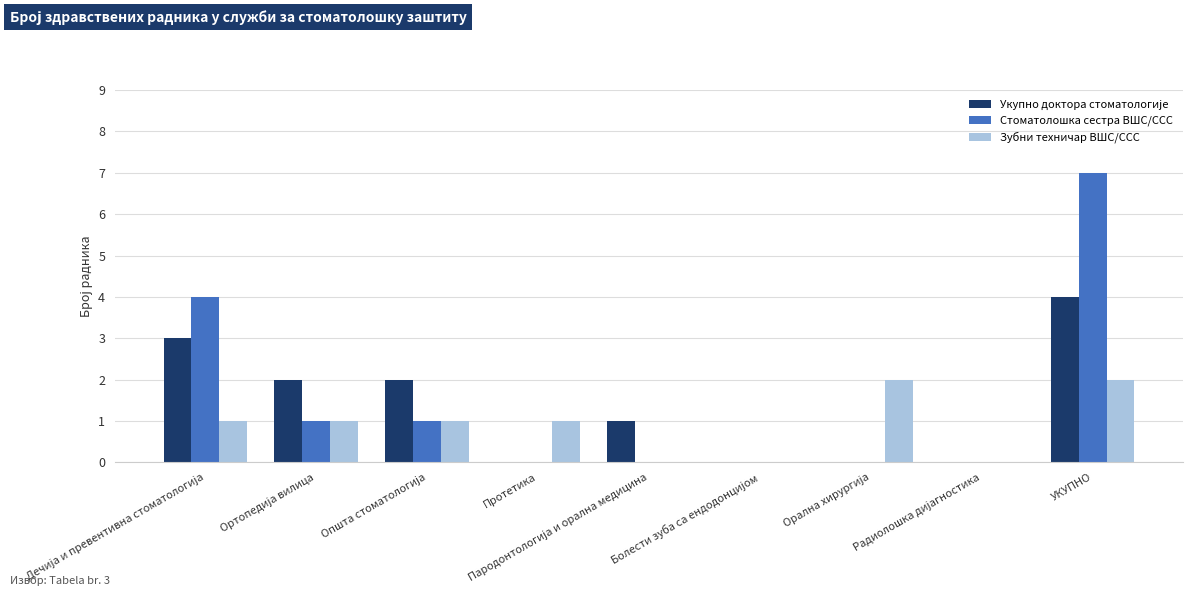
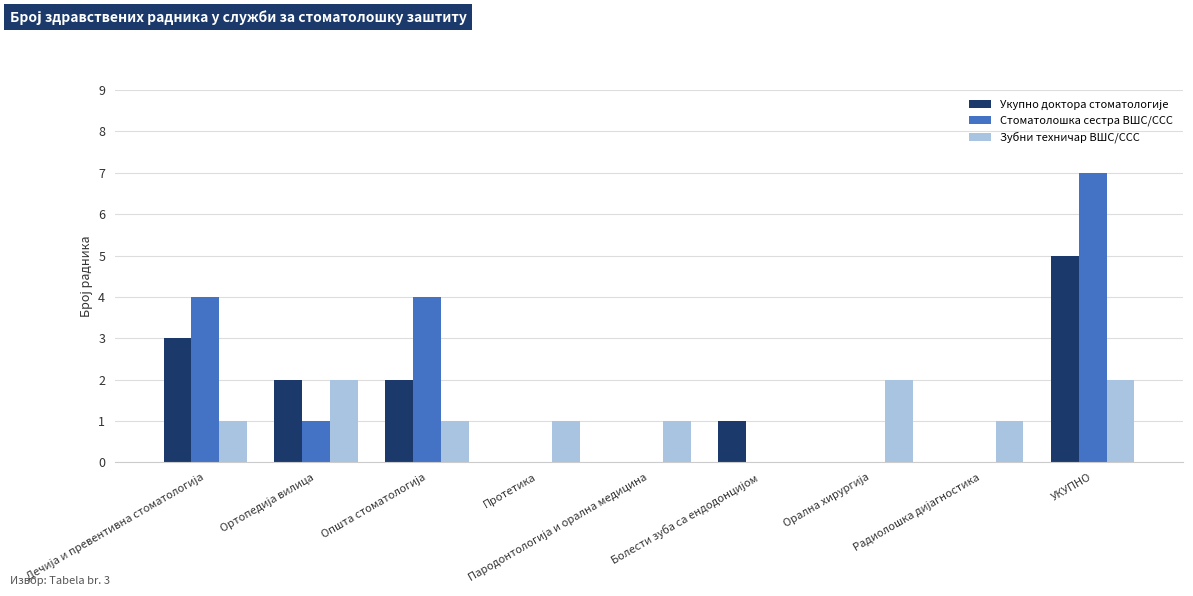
Зубни техничар ВШС/ССС, Ортопедија вилица: 1 -> 2
Стоматолошка сестра ВШС/ССС, Општа стоматологија: 1 -> 4
Укупно доктора стоматологије, Парoдонтологија и орална медицина: 1 -> 0
Зубни техничар ВШС/ССС, Парoдонтологија и орална медицина: 0 -> 1
Укупно доктора стоматологије, Болести зуба са ендодонцијом: 0 -> 1
Зубни техничар ВШС/ССС, Радиолошка дијагностика: 0 -> 1
Укупно доктора стоматологије, УКУПНО: 4 -> 5
